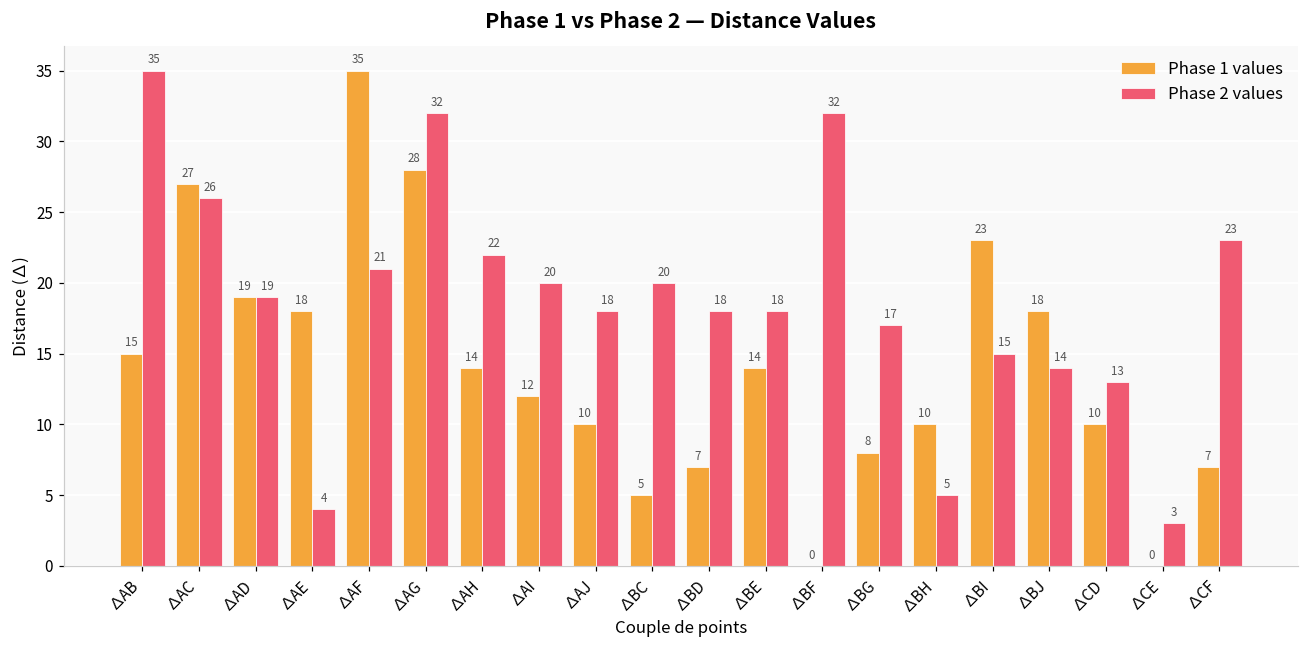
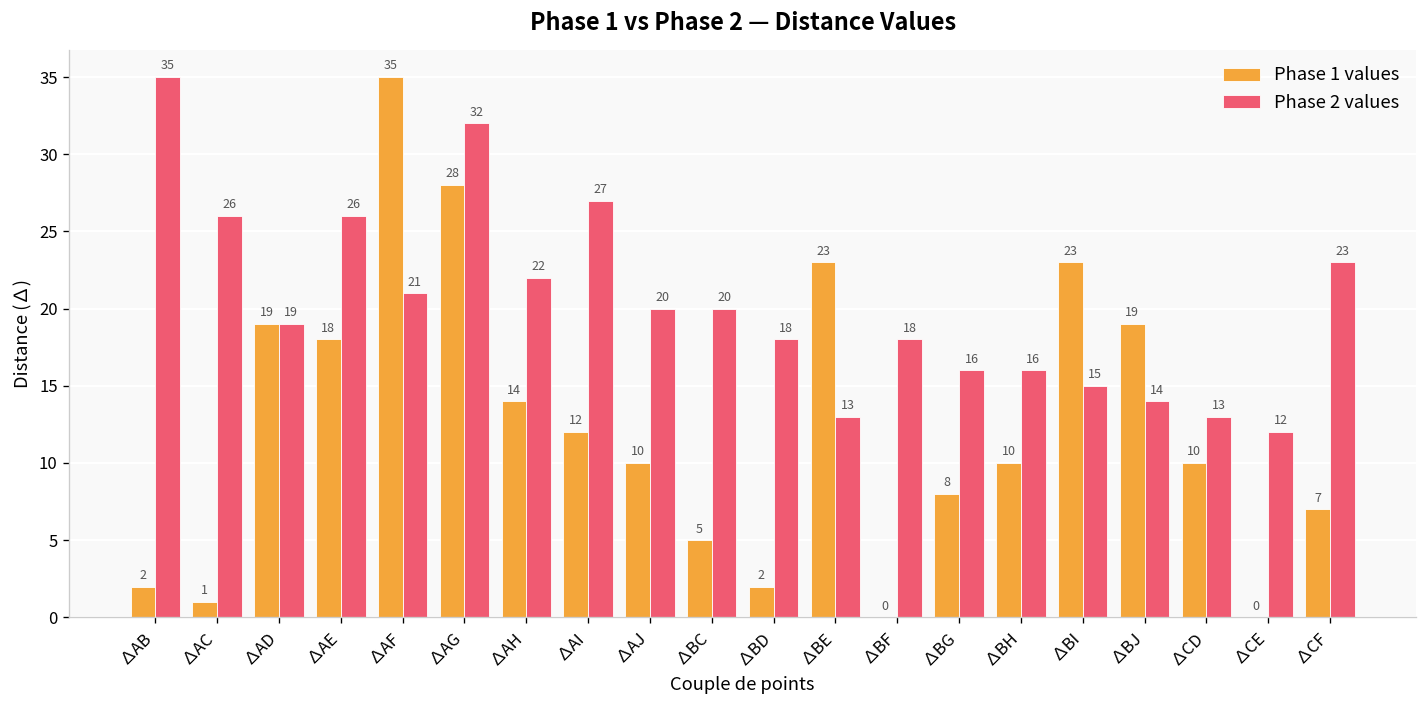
Phase 1 values, ∆AB: 15 -> 2
Phase 1 values, ∆AC: 27 -> 1
Phase 2 values, ∆AE: 4 -> 26
Phase 2 values, ∆AI: 20 -> 27
Phase 2 values, ∆AJ: 18 -> 20
Phase 1 values, ∆BD: 7 -> 2
Phase 1 values, ∆BE: 14 -> 23
Phase 2 values, ∆BE: 18 -> 13
Phase 2 values, ∆BF: 32 -> 18
Phase 2 values, ∆BG: 17 -> 16
Phase 2 values, ∆BH: 5 -> 16
Phase 1 values, ∆BJ: 18 -> 19
Phase 2 values, ∆CE: 3 -> 12
